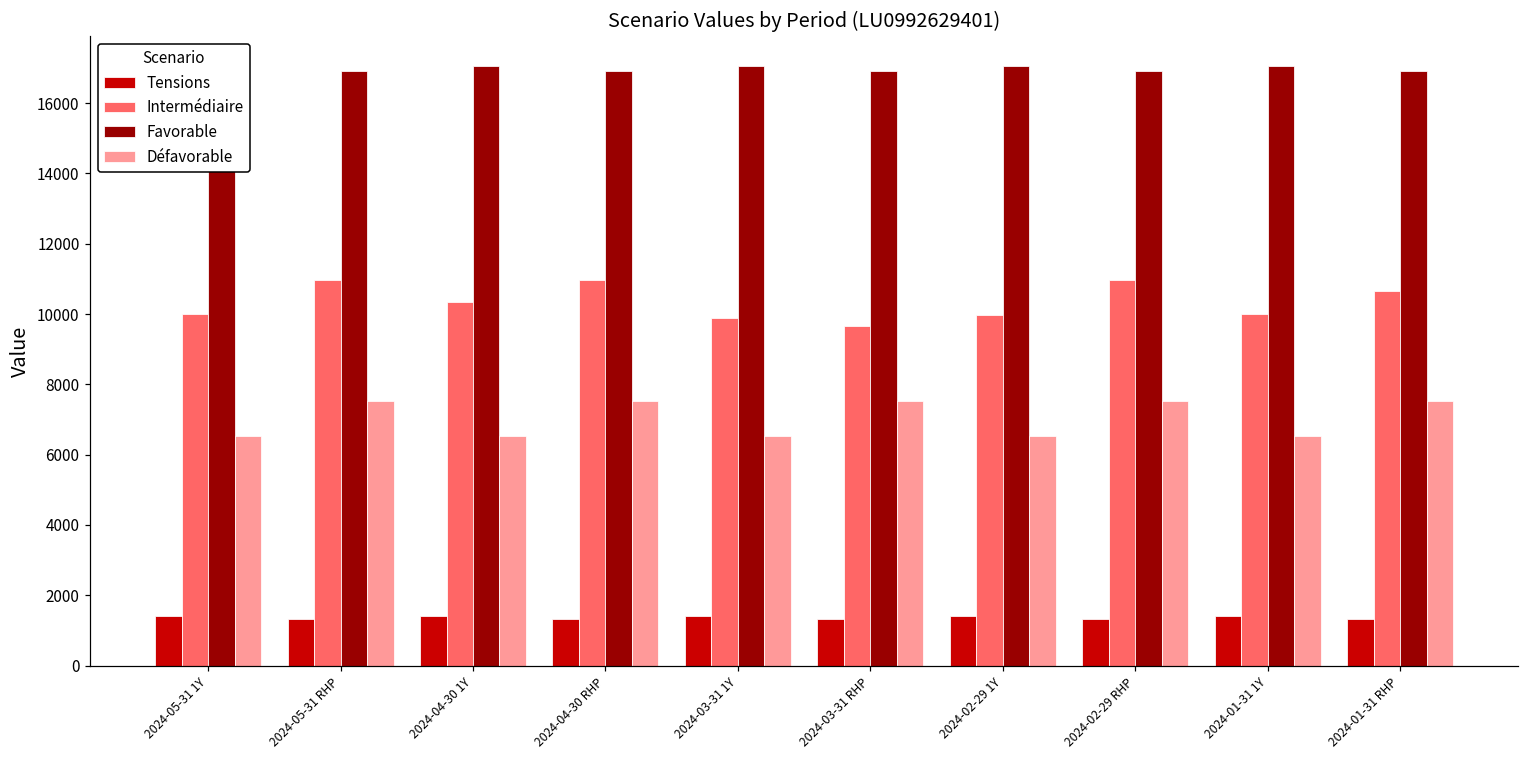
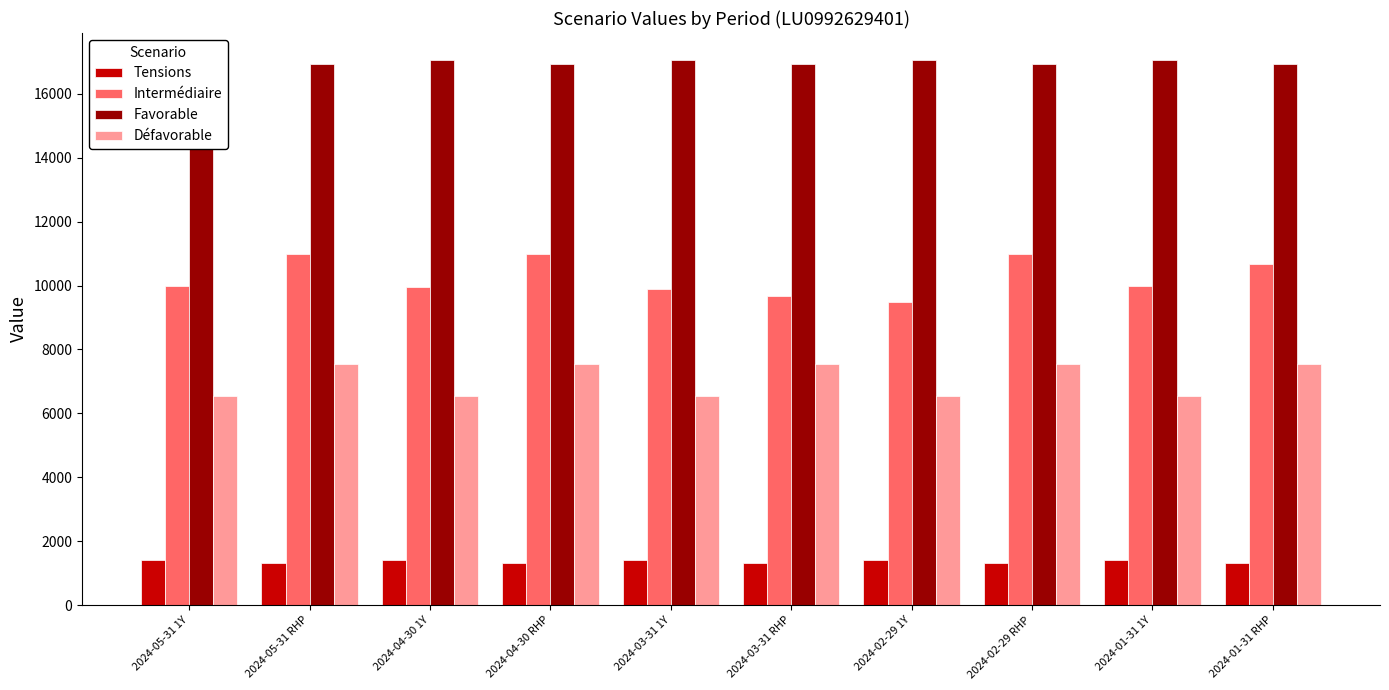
Intermédiaire, 2024-04-30 1Y: 10300 -> 10000
Intermédiaire, 2024-02-29 1Y: 10000 -> 9500
